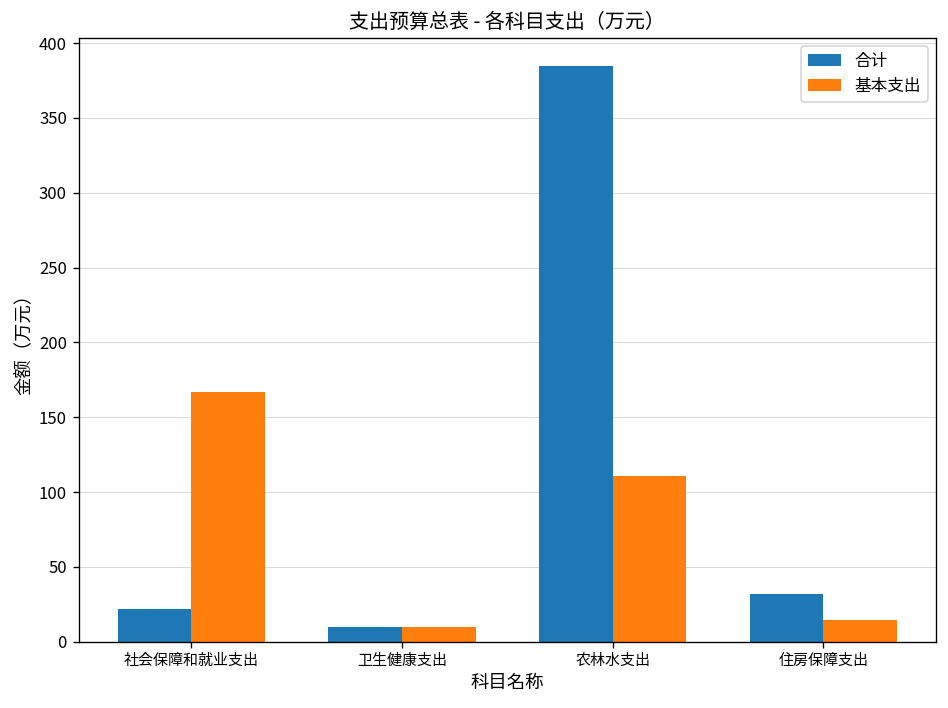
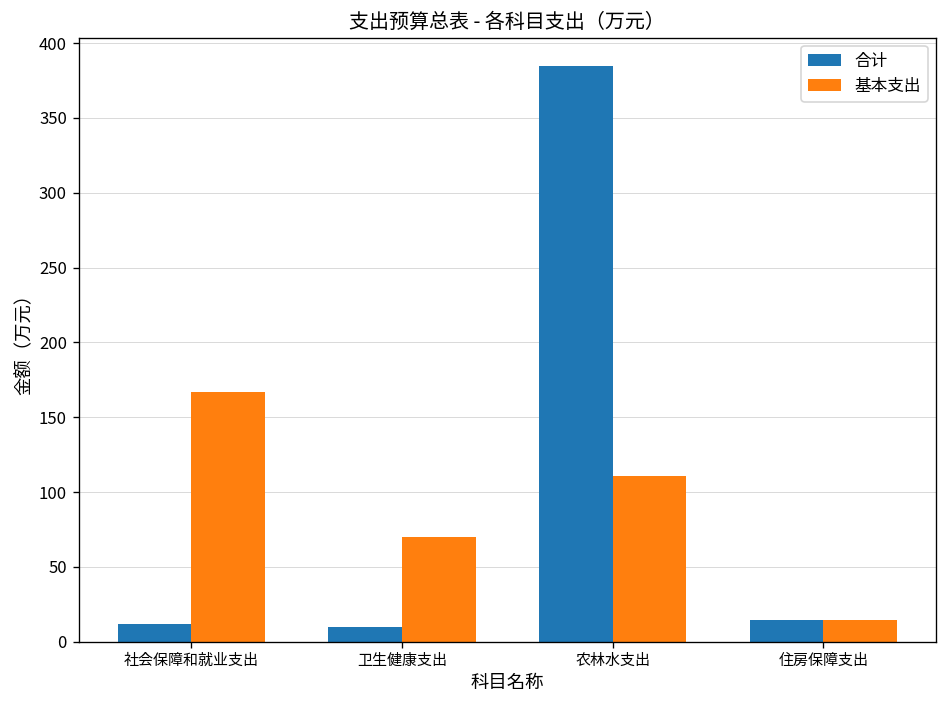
合计, 社会保障和就业支出: 22 -> 12
基本支出, 卫生健康支出: 10 -> 70
合计, 住房保障支出: 32 -> 14
